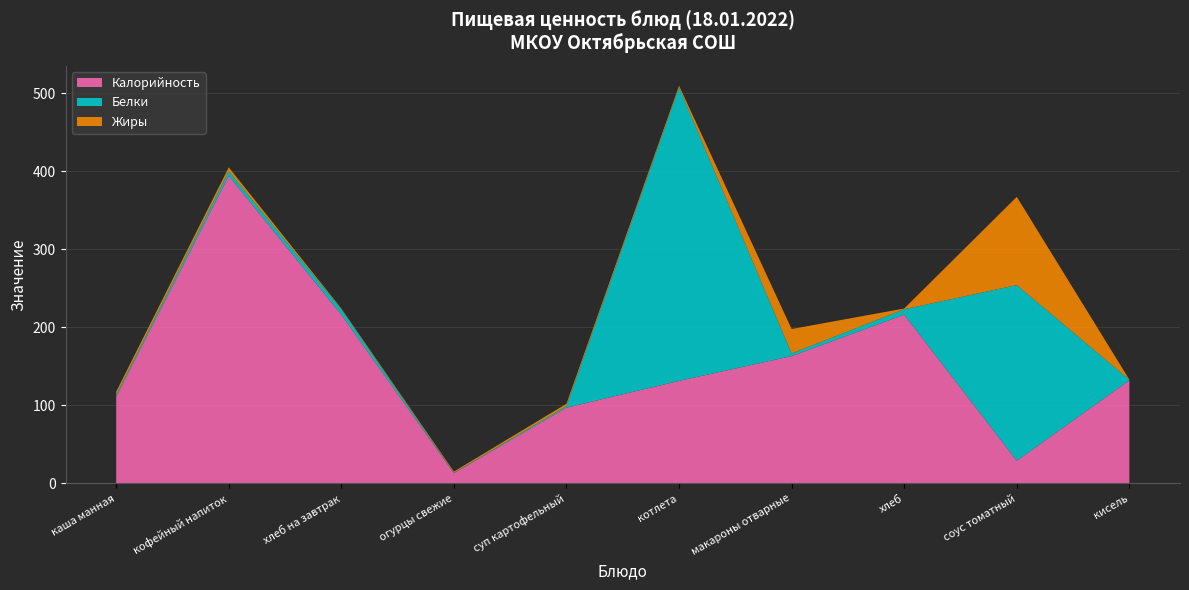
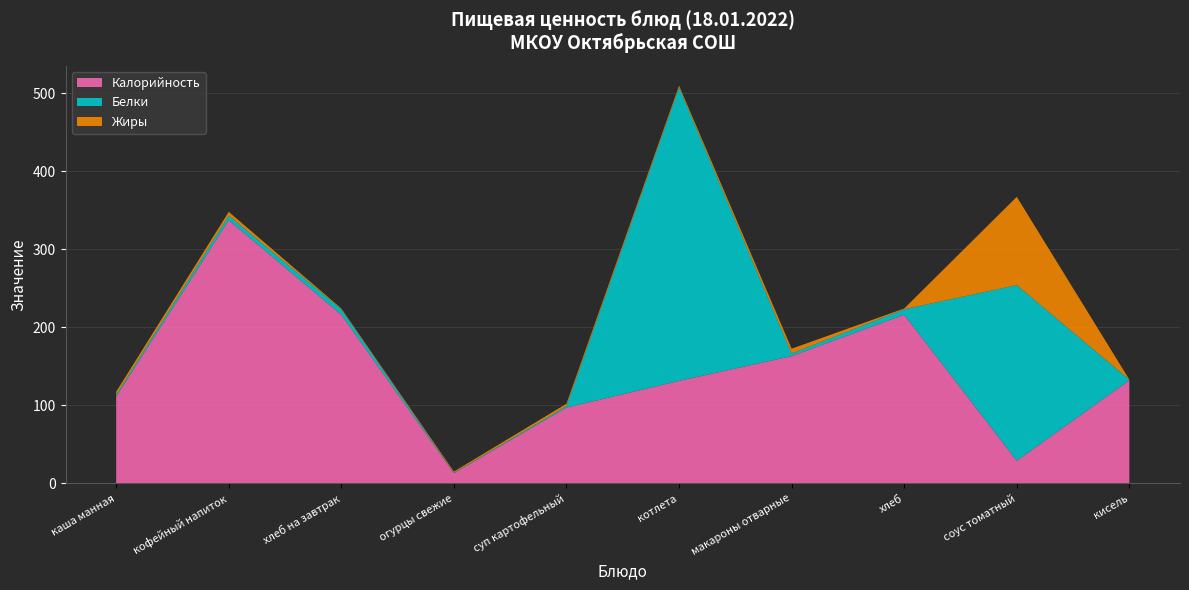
Калорийность, кофейный напиток: 390 -> 340
Жиры, макароны отварные: 30 -> 10
